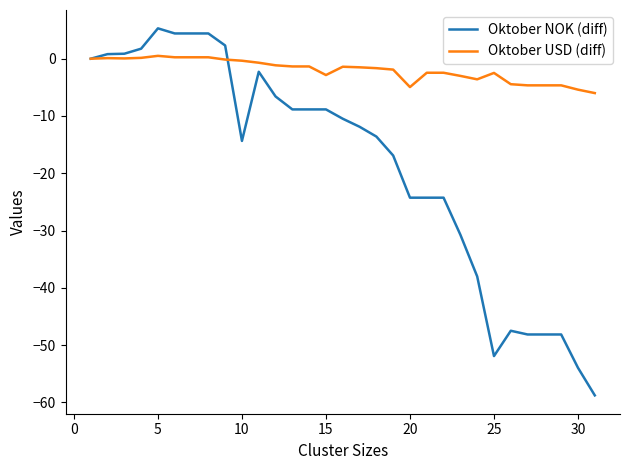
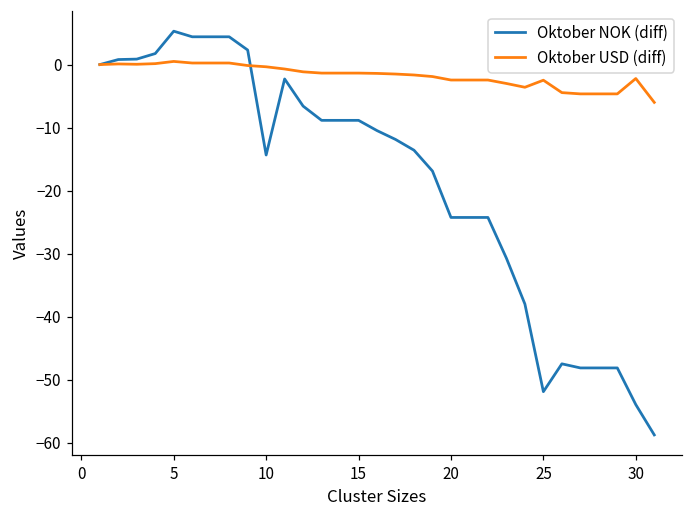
Oktober USD (diff), 15: -3 -> -1
Oktober USD (diff), 20: -5 -> -2
Oktober USD (diff), 30: -5 -> -2
